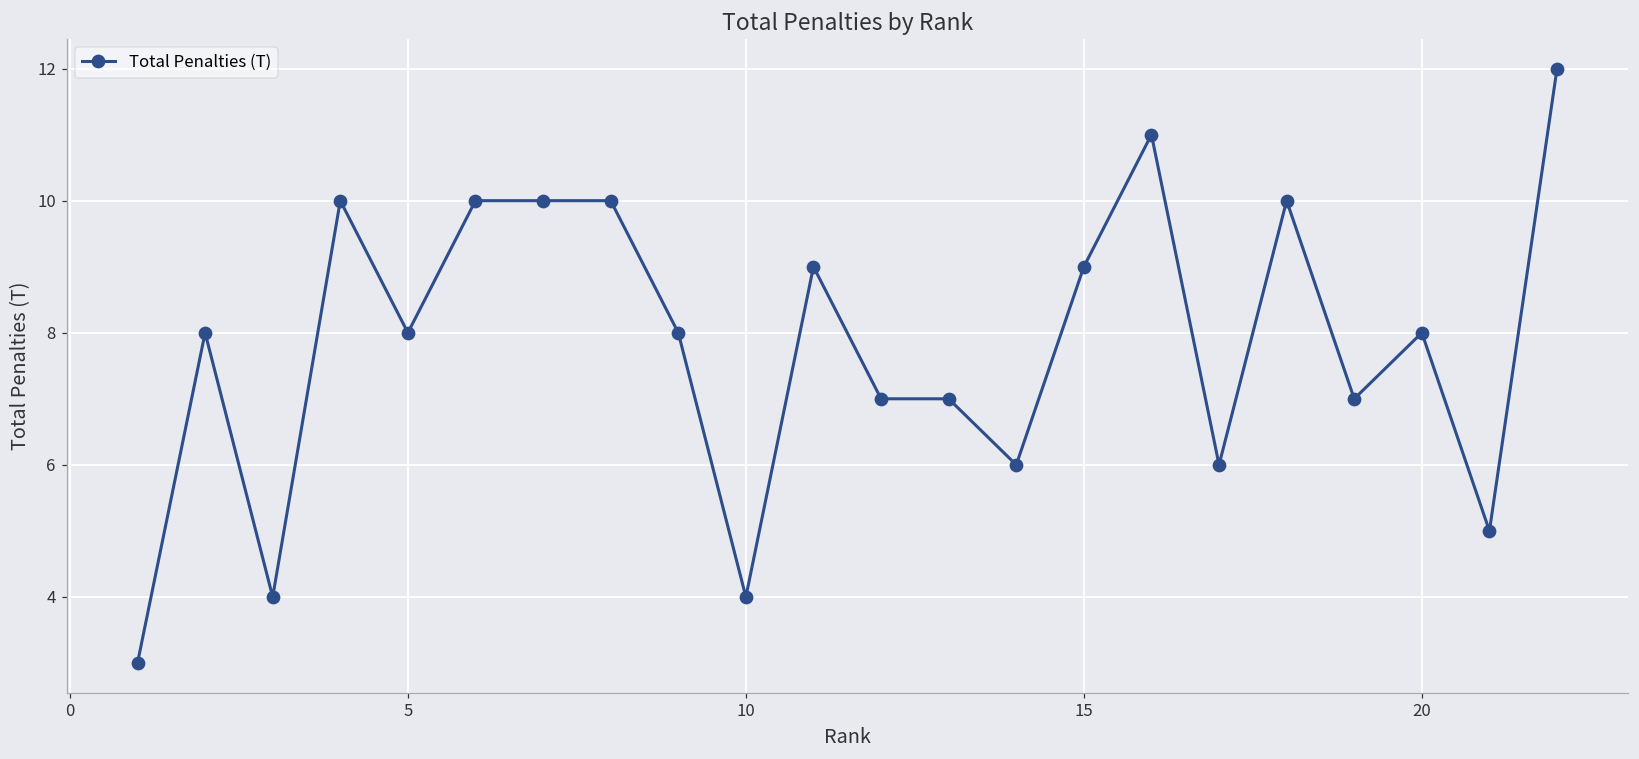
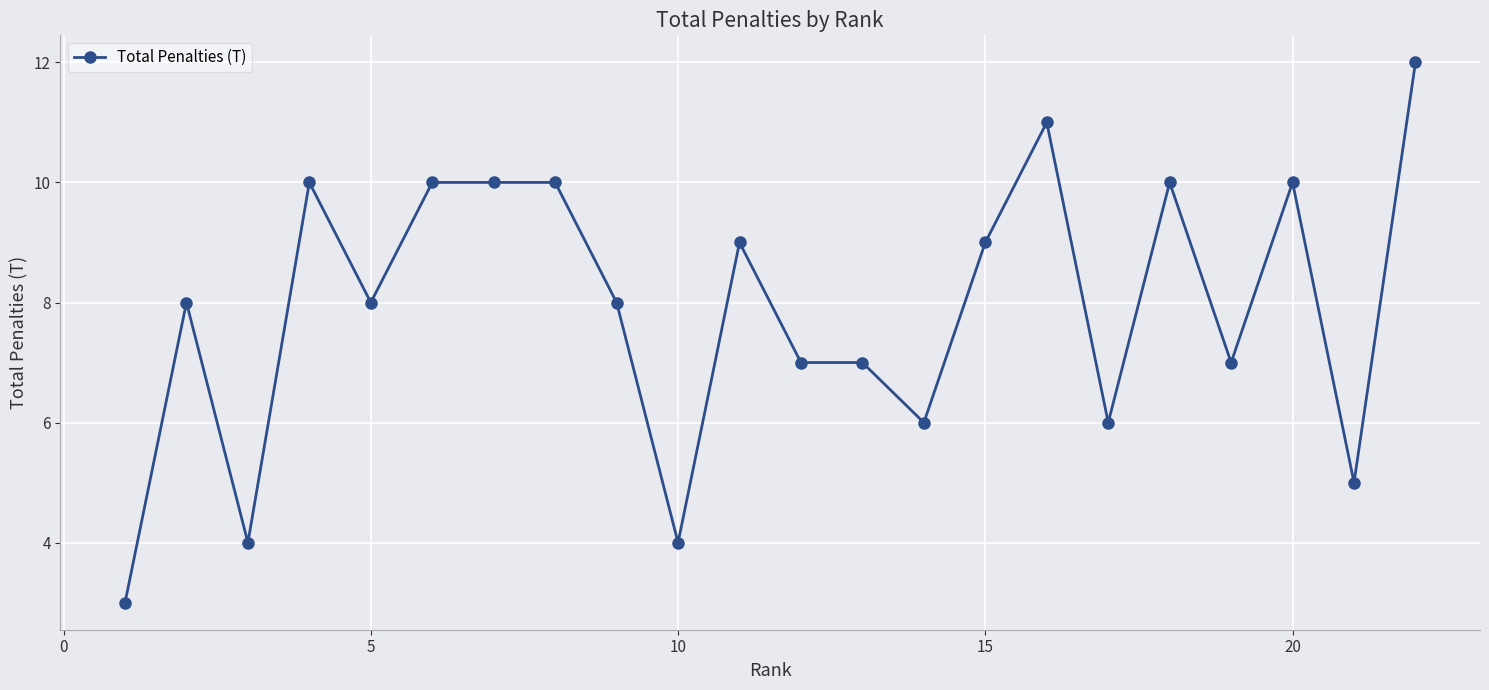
20: 8 -> 10
